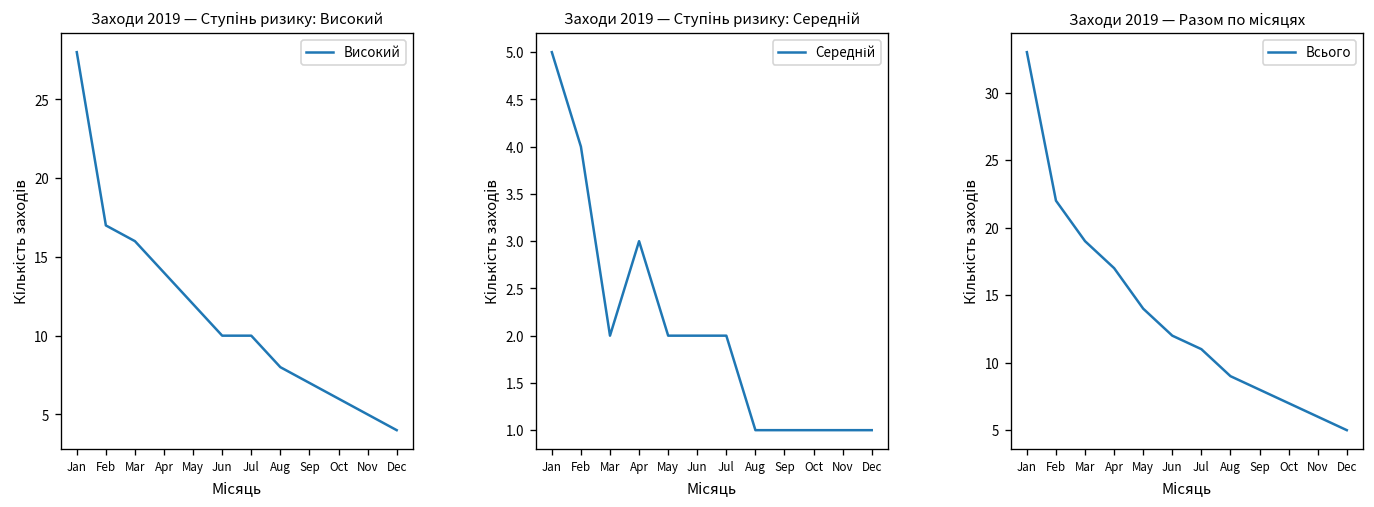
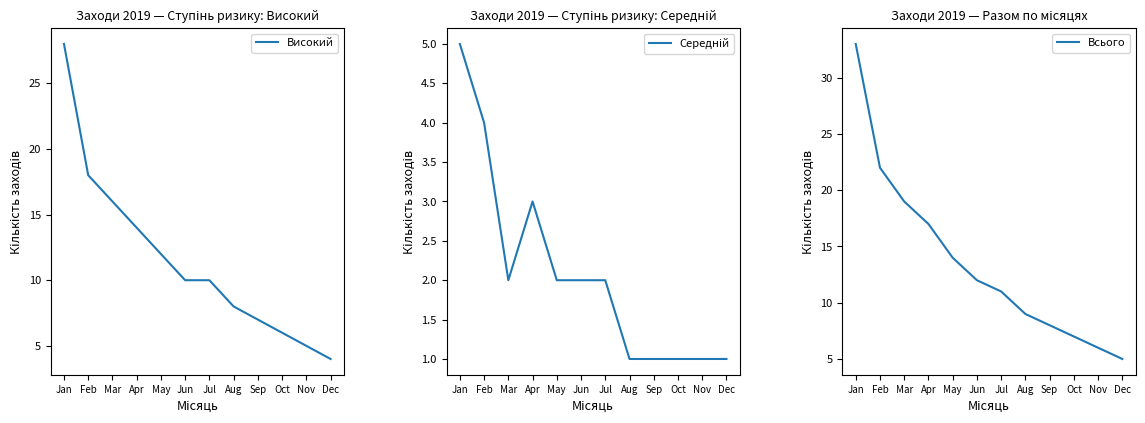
Заходи 2019 — Ступінь ризику: Високий, Feb: 17 -> 18
